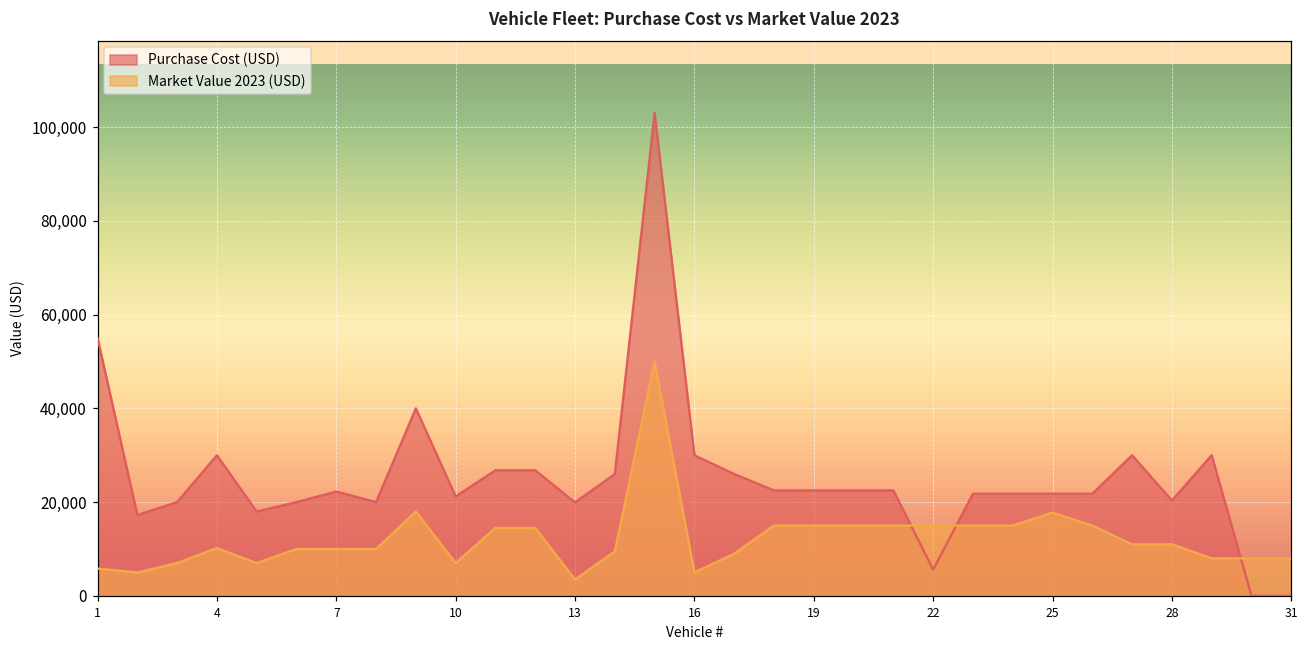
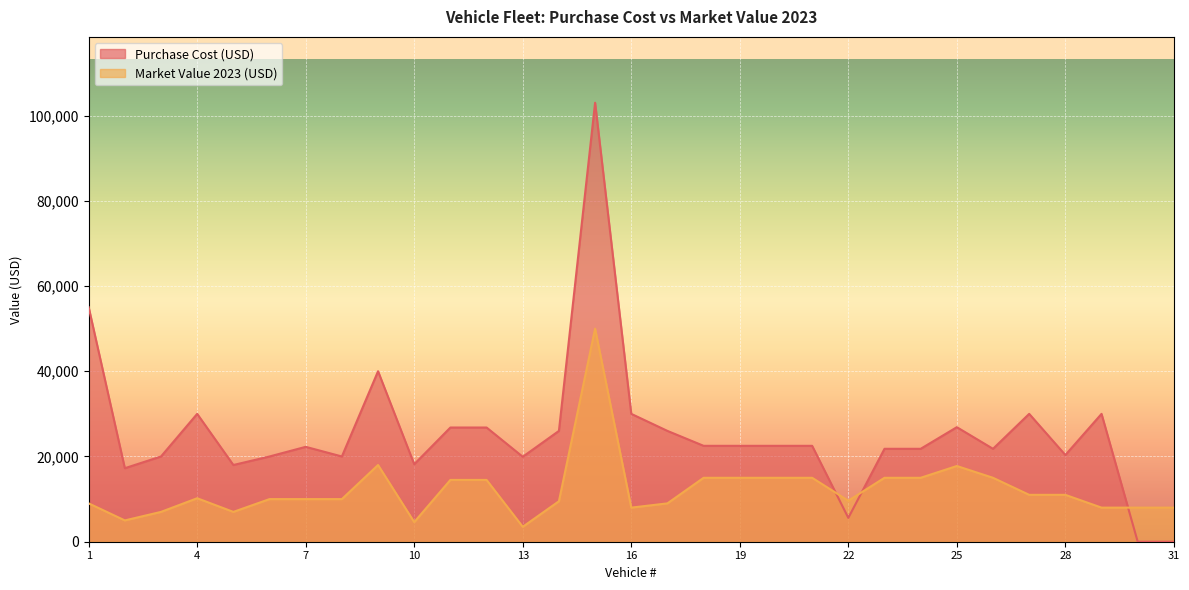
Market Value 2023 (USD), 1: 6,000 -> 9,000
Purchase Cost (USD), 10: 21,000 -> 18,000
Market Value 2023 (USD), 10: 7,000 -> 5,000
Market Value 2023 (USD), 16: 5,000 -> 8,000
Market Value 2023 (USD), 22: 15,000 -> 10,000
Purchase Cost (USD), 25: 22,000 -> 27,000
